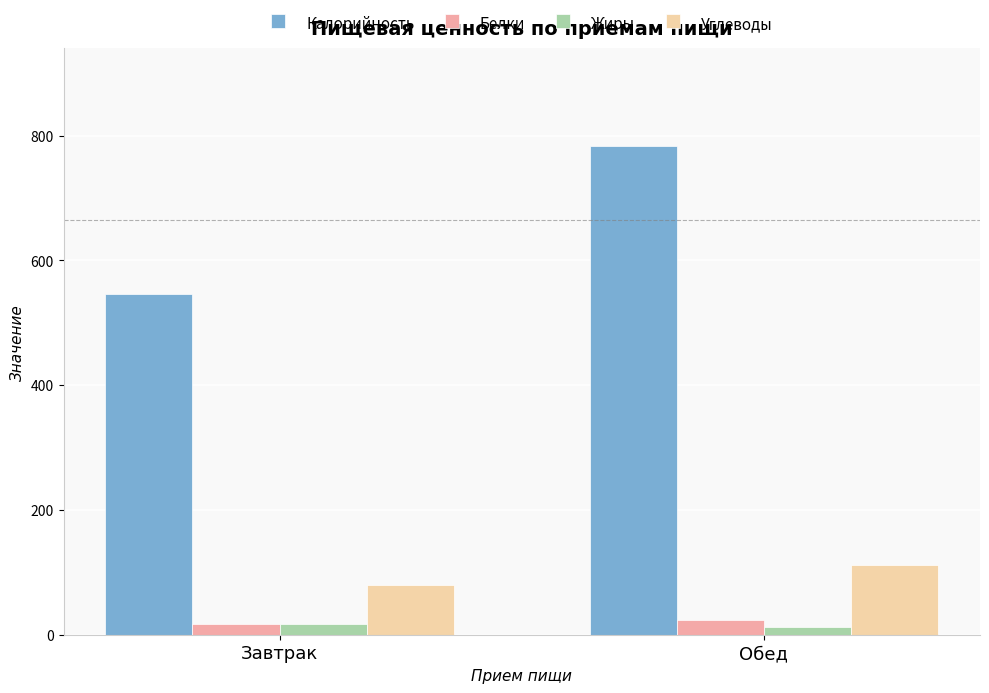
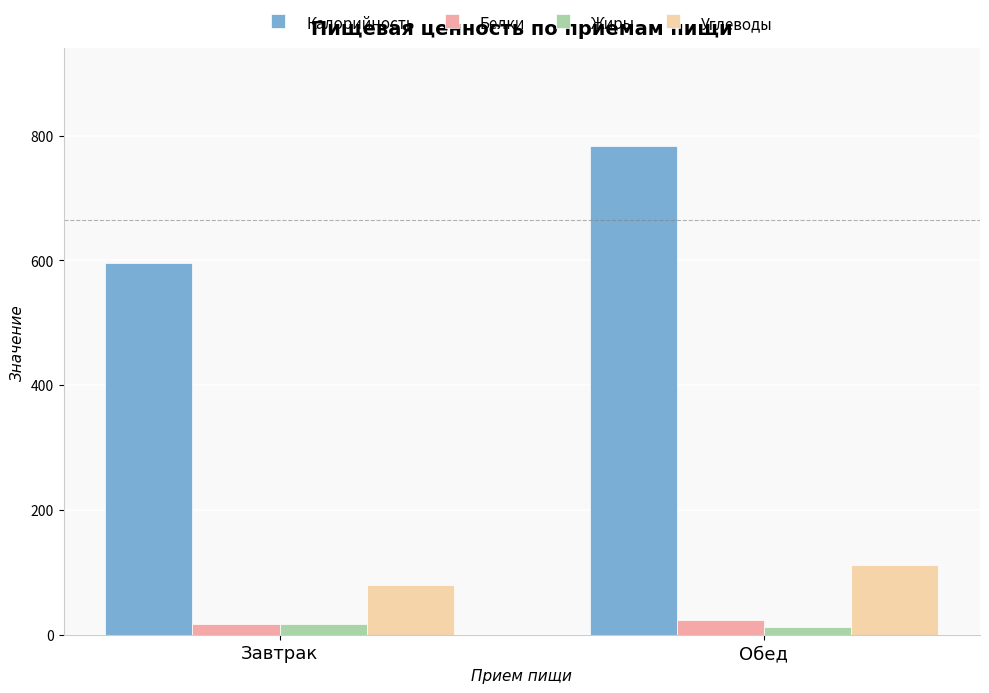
Калорийность, Завтрак: 550 -> 600
